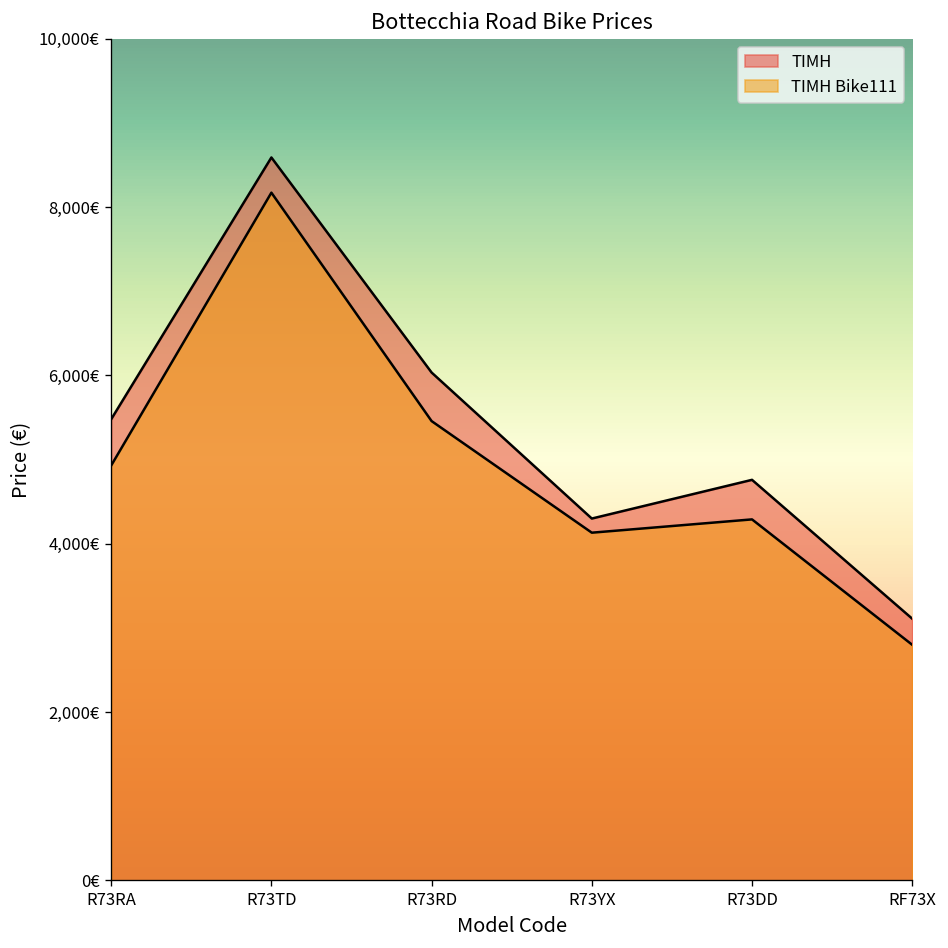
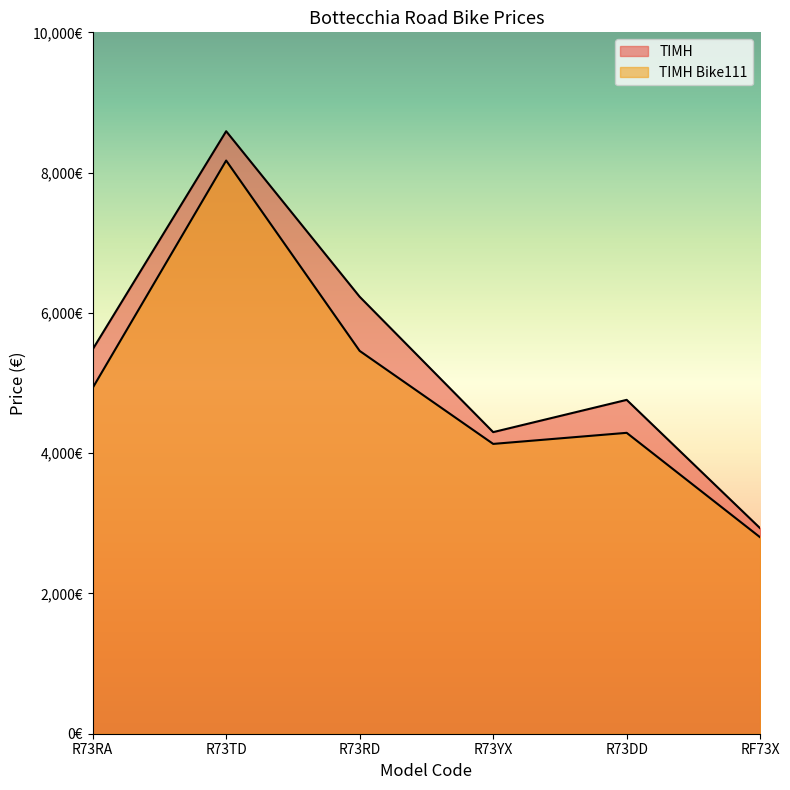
ΤΙΜΗ, R73RD: 6,000€ -> 6,200€
ΤΙΜΗ, RF73X: 3,100€ -> 2,900€
